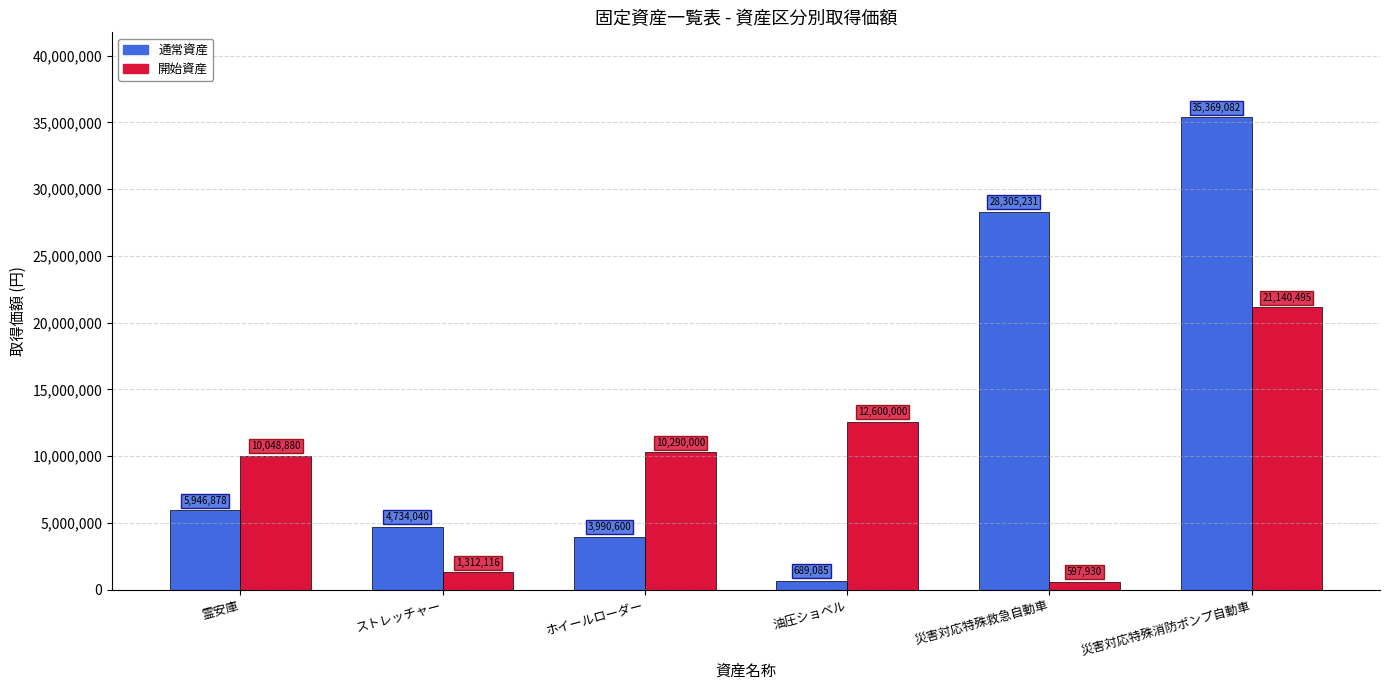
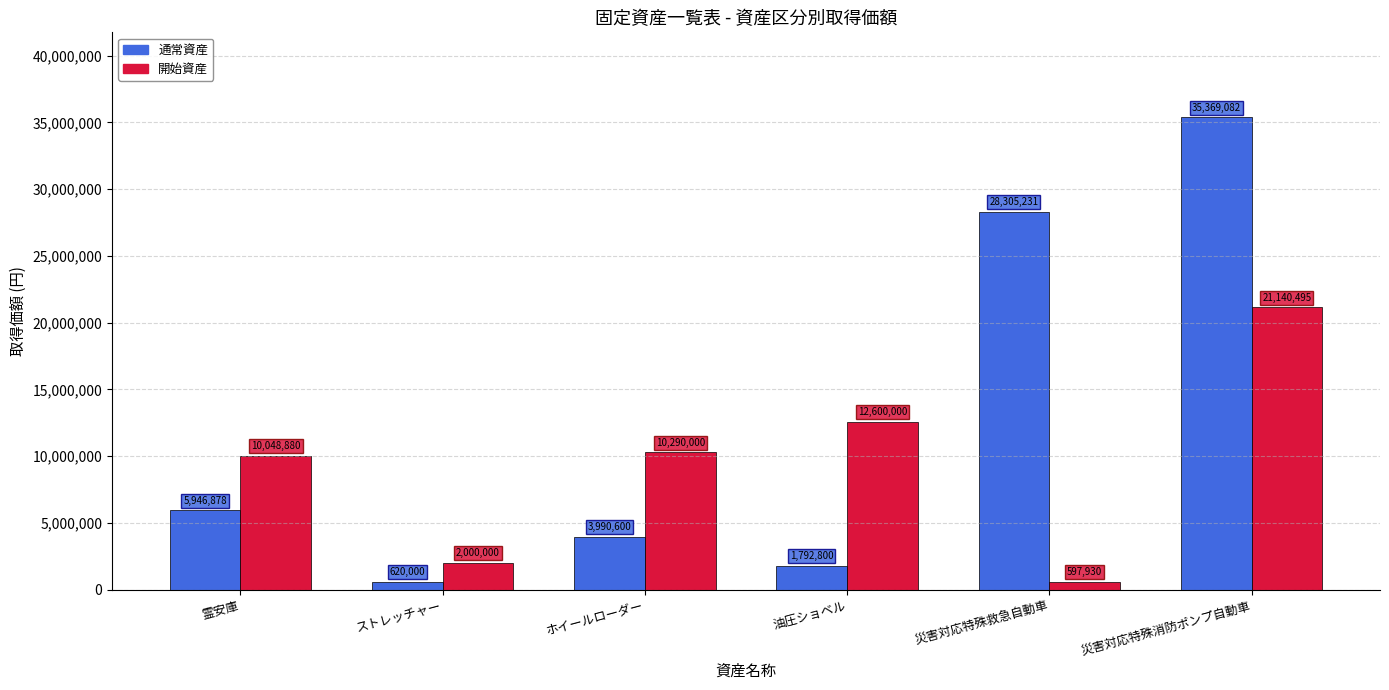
通常資産, ストレッチャー: 4,734,040 -> 620,000
開始資産, ストレッチャー: 1,312,116 -> 2,000,000
通常資産, 油圧ショベル: 689,085 -> 1,792,800
